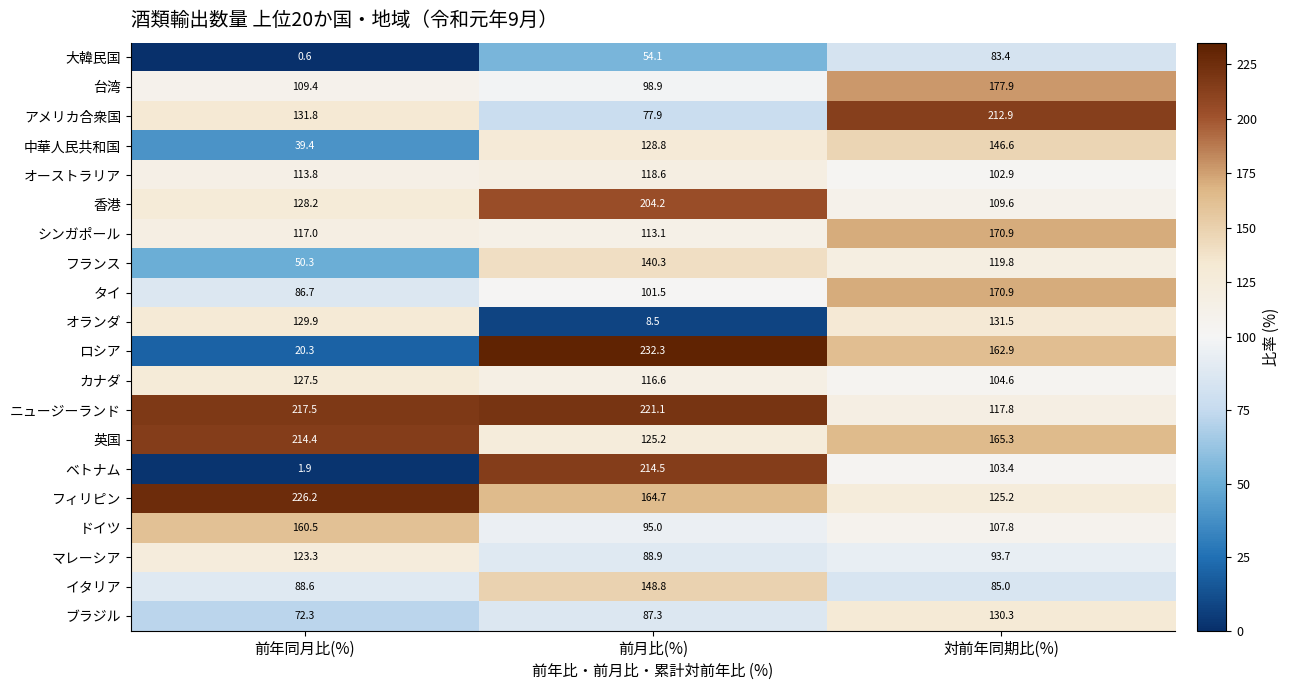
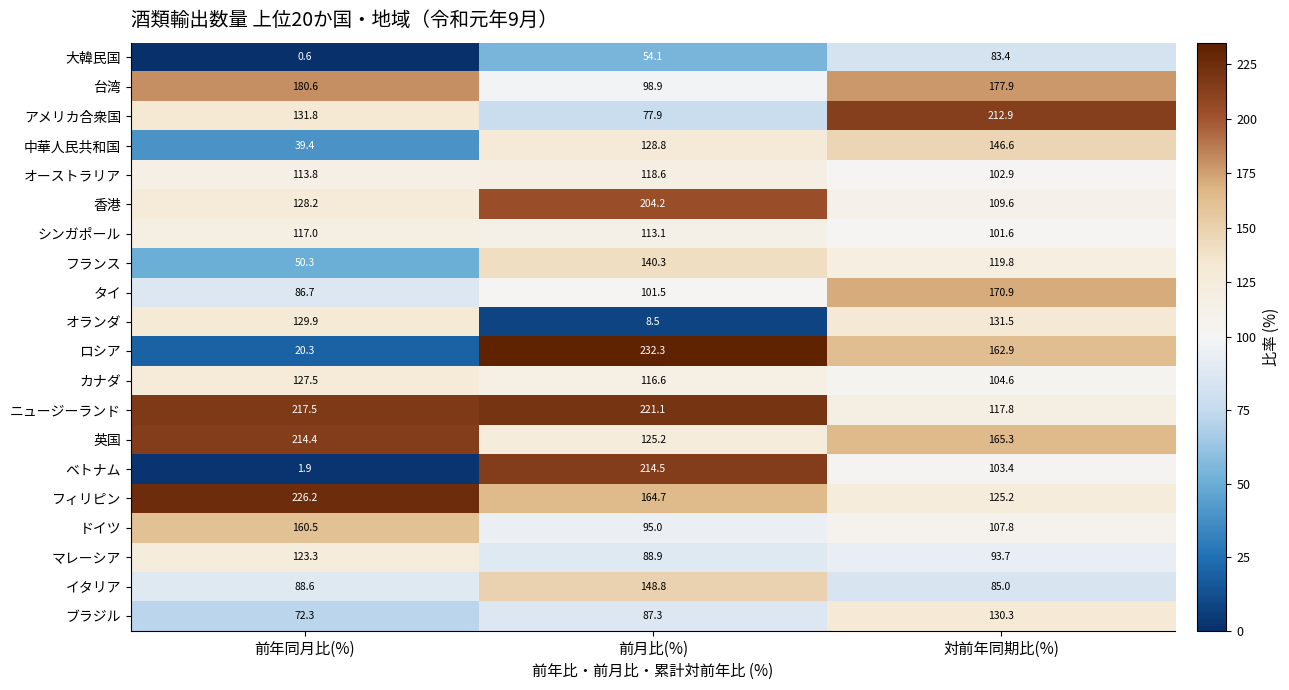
台湾, 前年同月比(%): 109.4 -> 180.6
シンガポール, 対前年同期比(%): 170.9 -> 101.6
